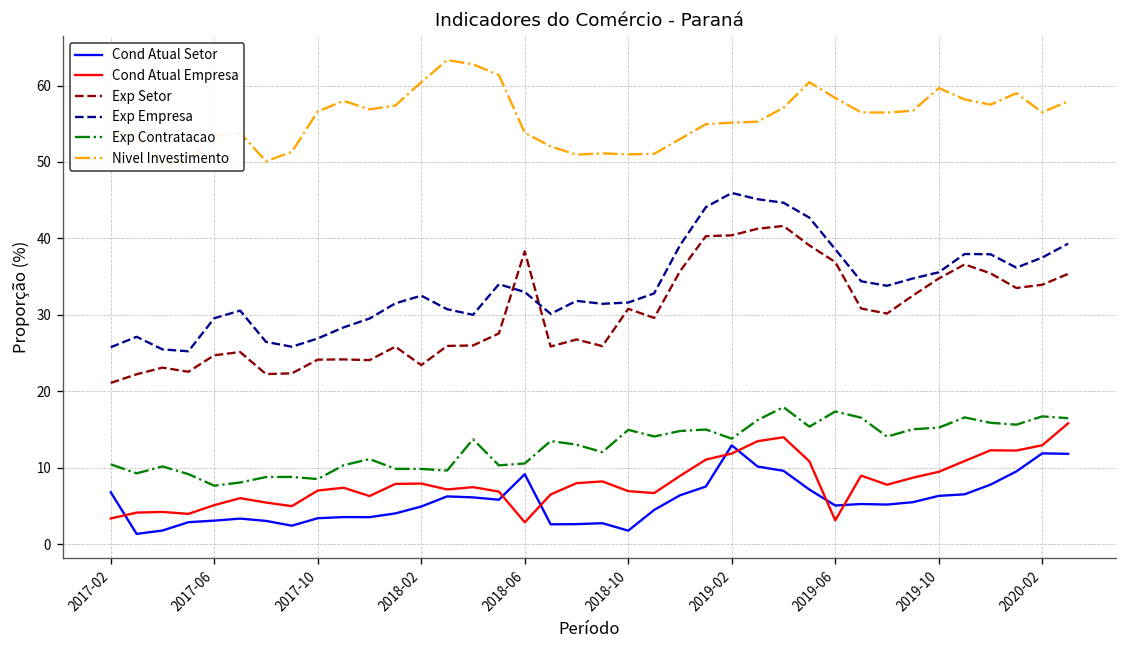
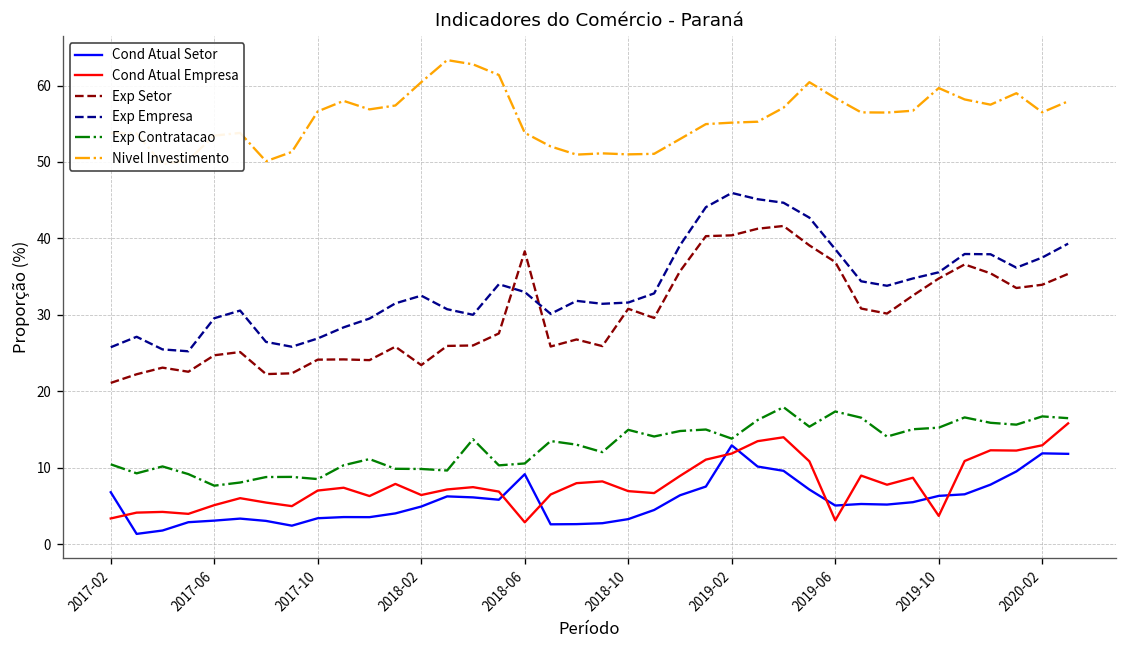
Cond Atual Empresa, 2018-02: 8 -> 6
Cond Atual Setor, 2018-10: 2 -> 3
Cond Atual Empresa, 2019-10: 9 -> 4
